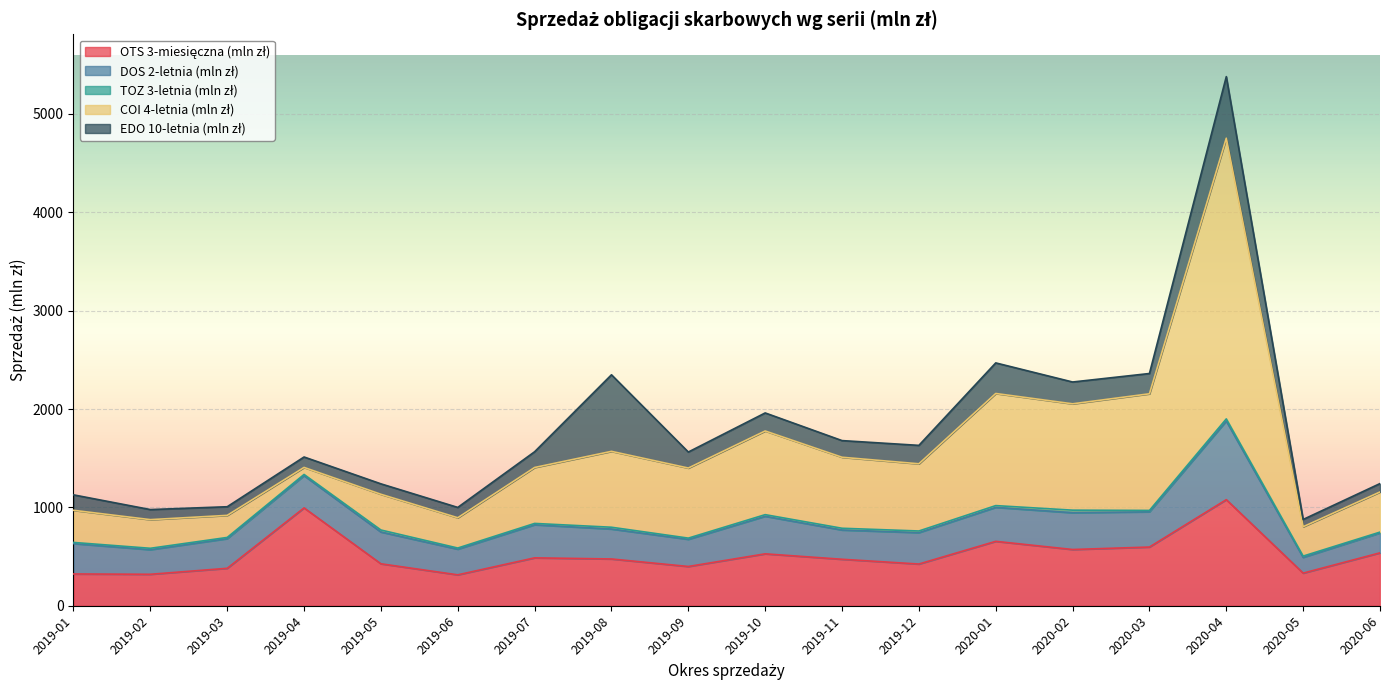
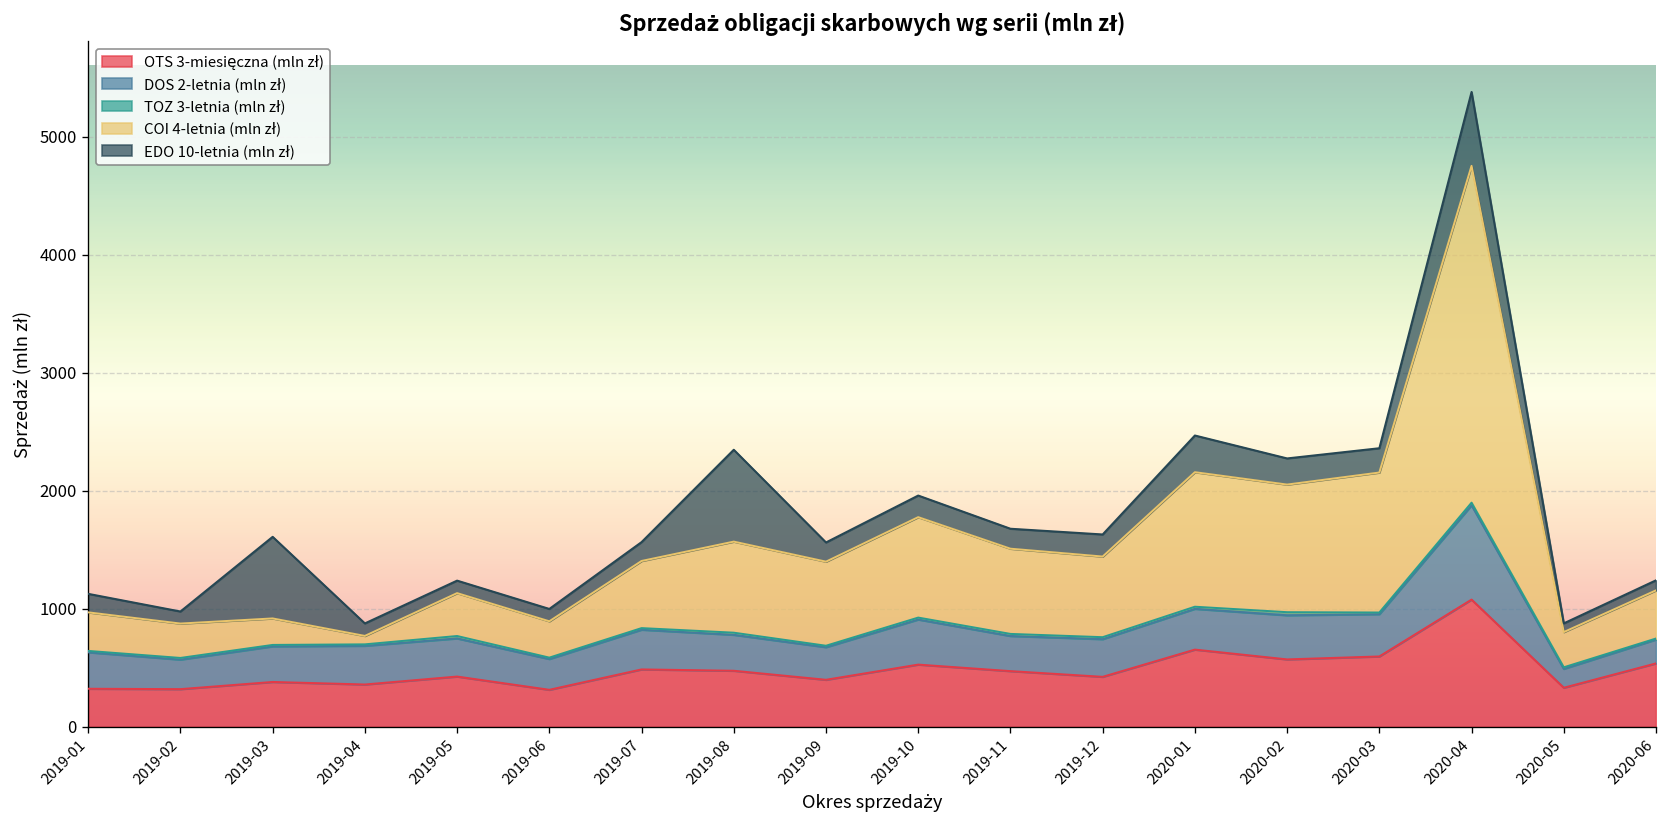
EDO 10-letnia (mln zł), 2019-03: 100 -> 700
OTS 3-miesięczna (mln zł), 2019-04: 1000 -> 400
